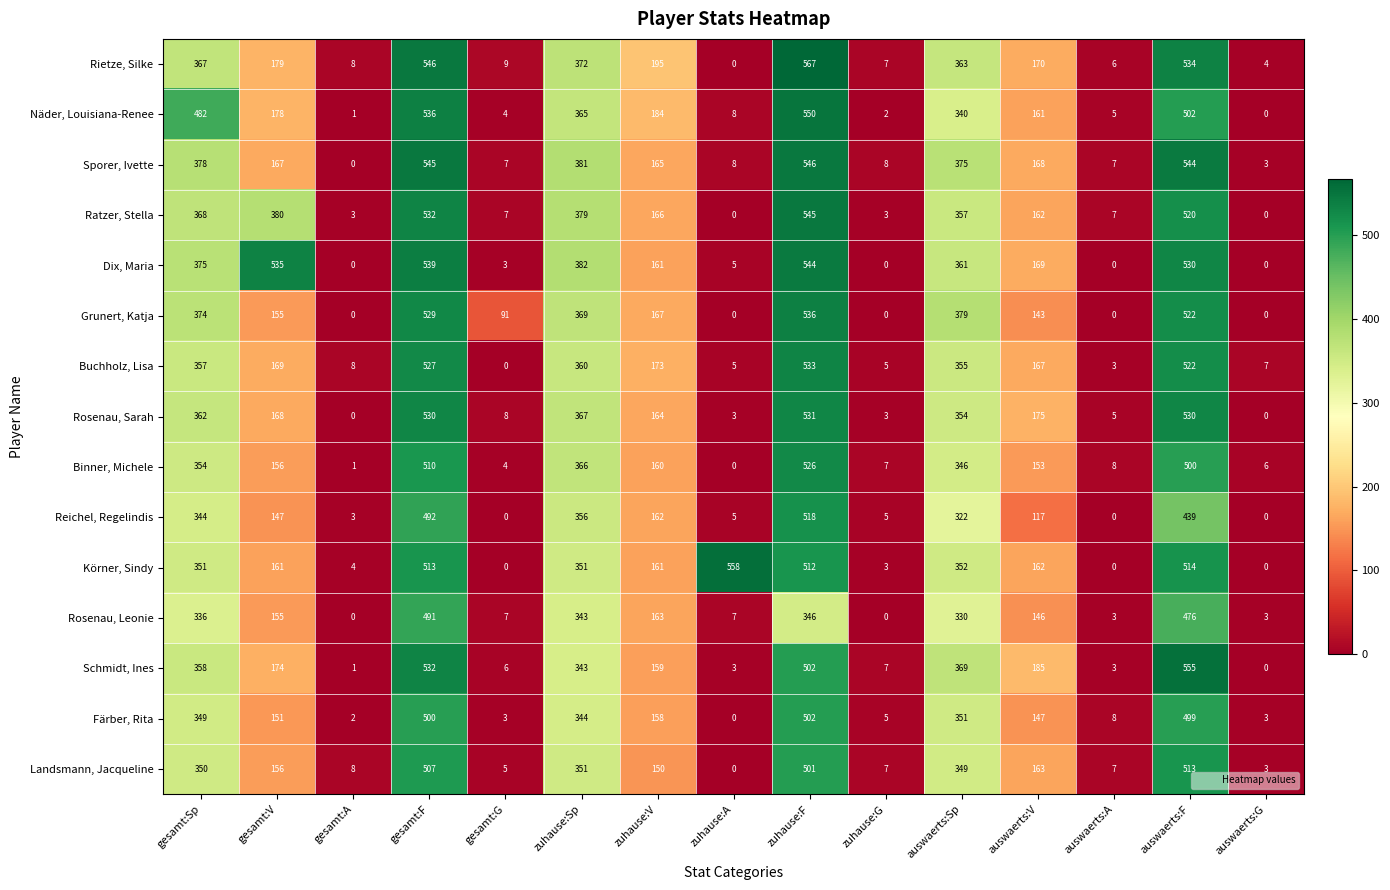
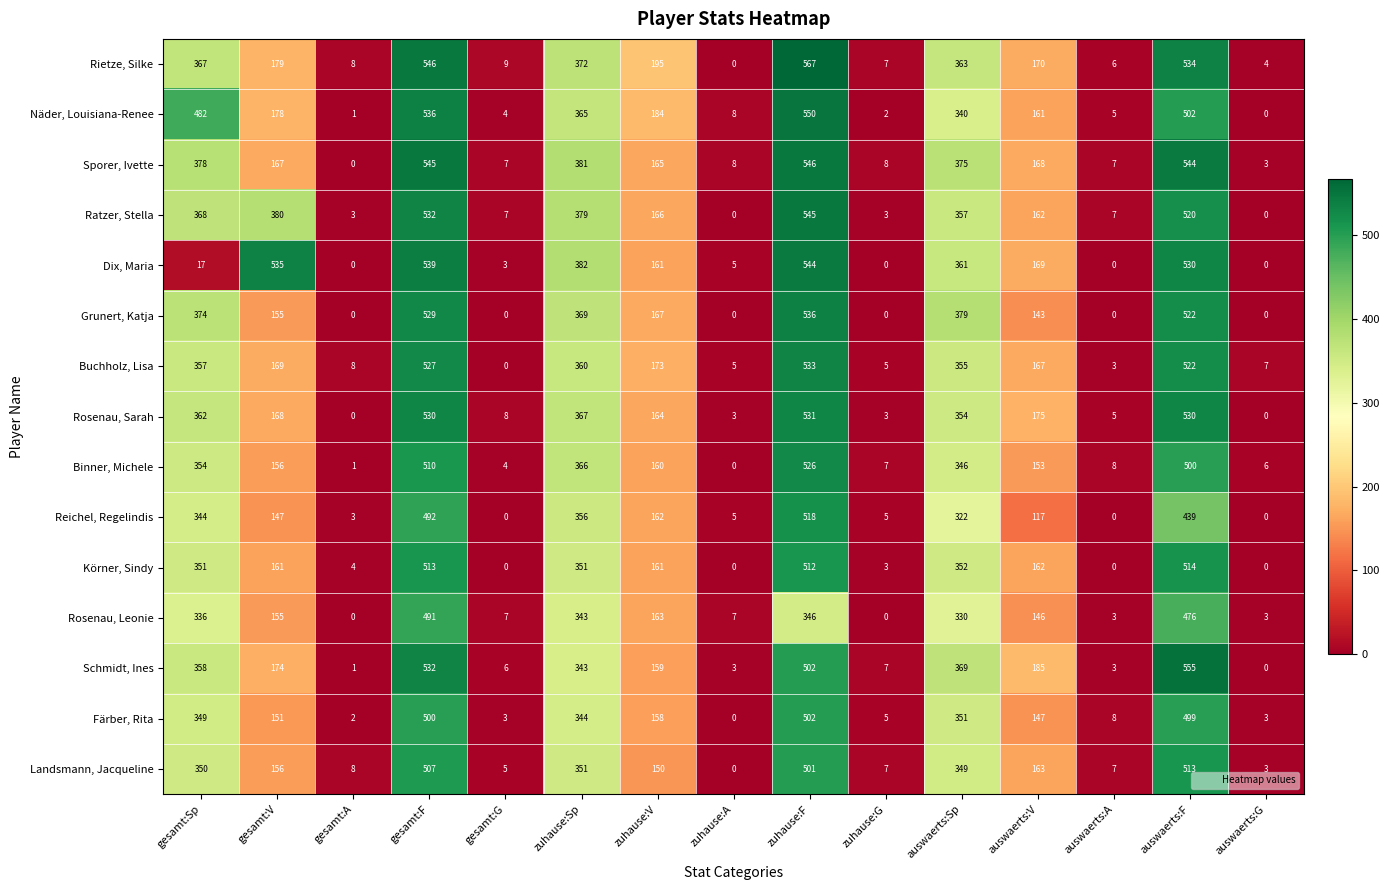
Dix, Maria, gesamt:Sp: 375 -> 17
Grunert, Katja, gesamt:G: 91 -> 0
Körner, Sindy, zuhause:A: 558 -> 0
